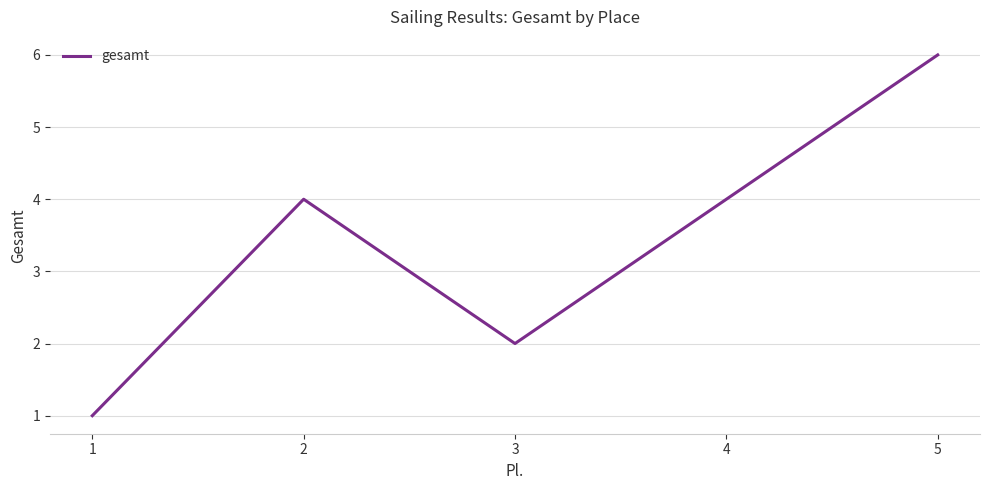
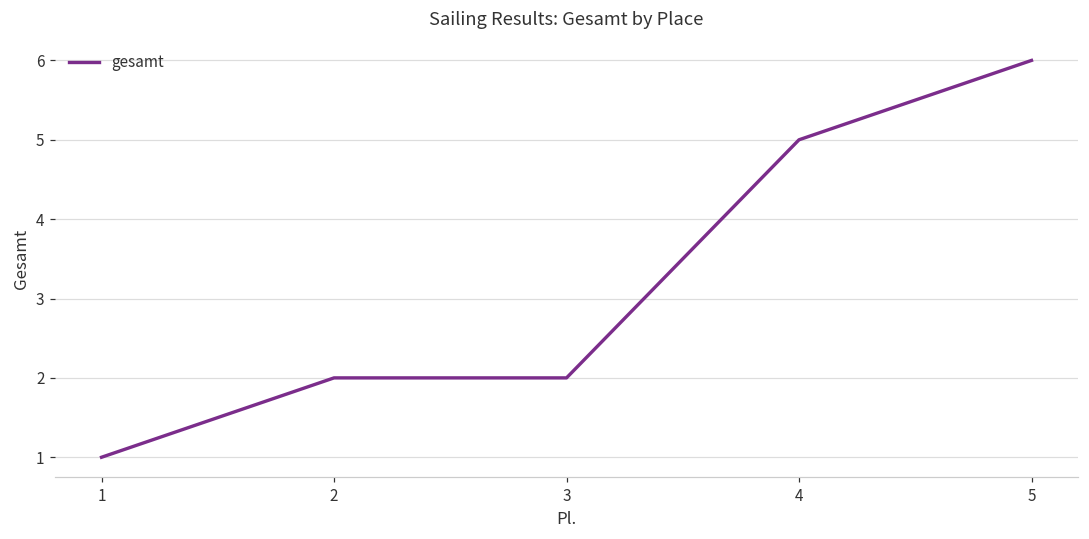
2: 4 -> 2
4: 4 -> 5
